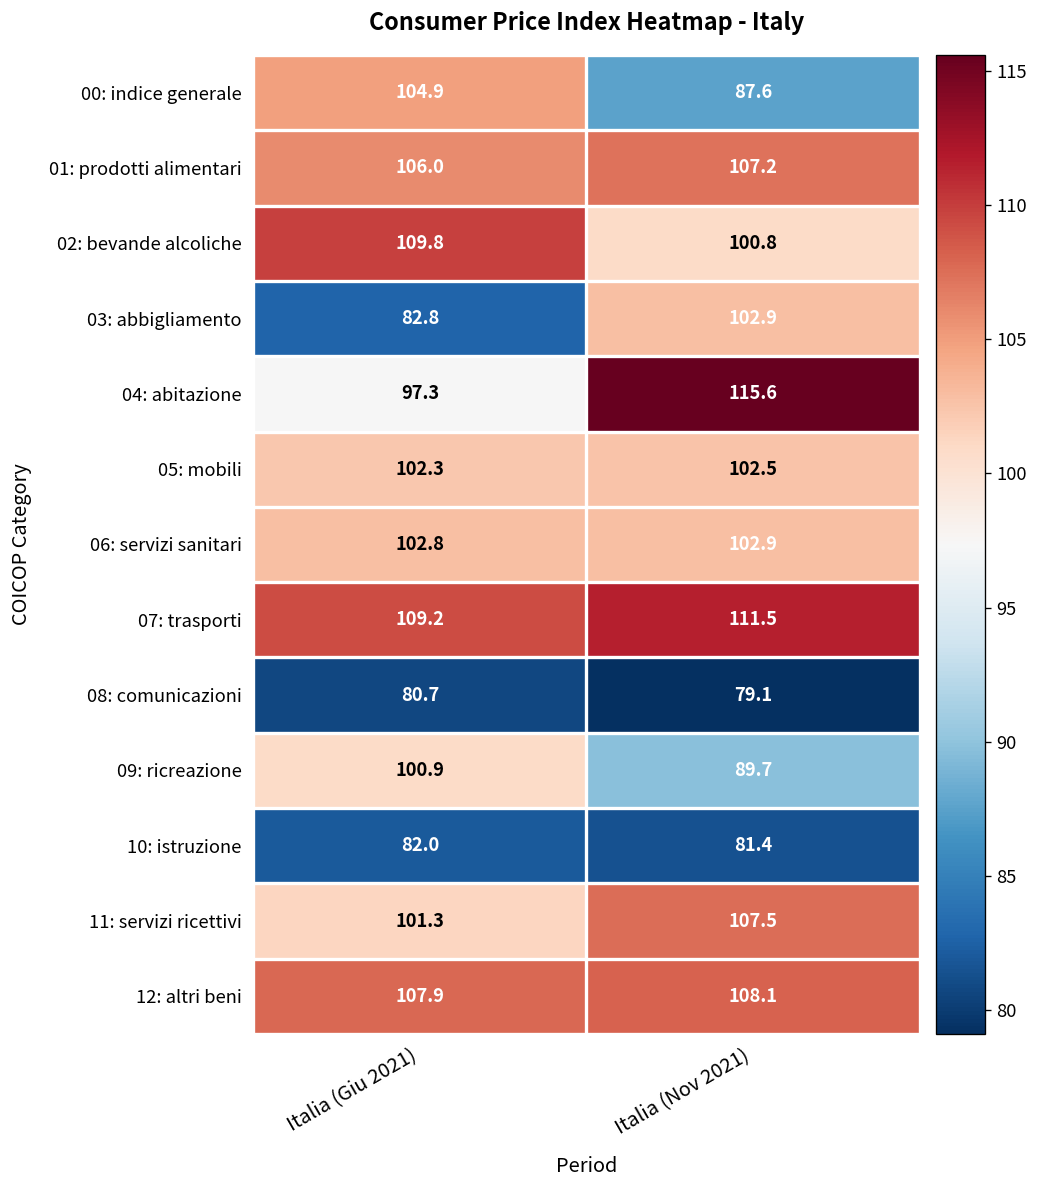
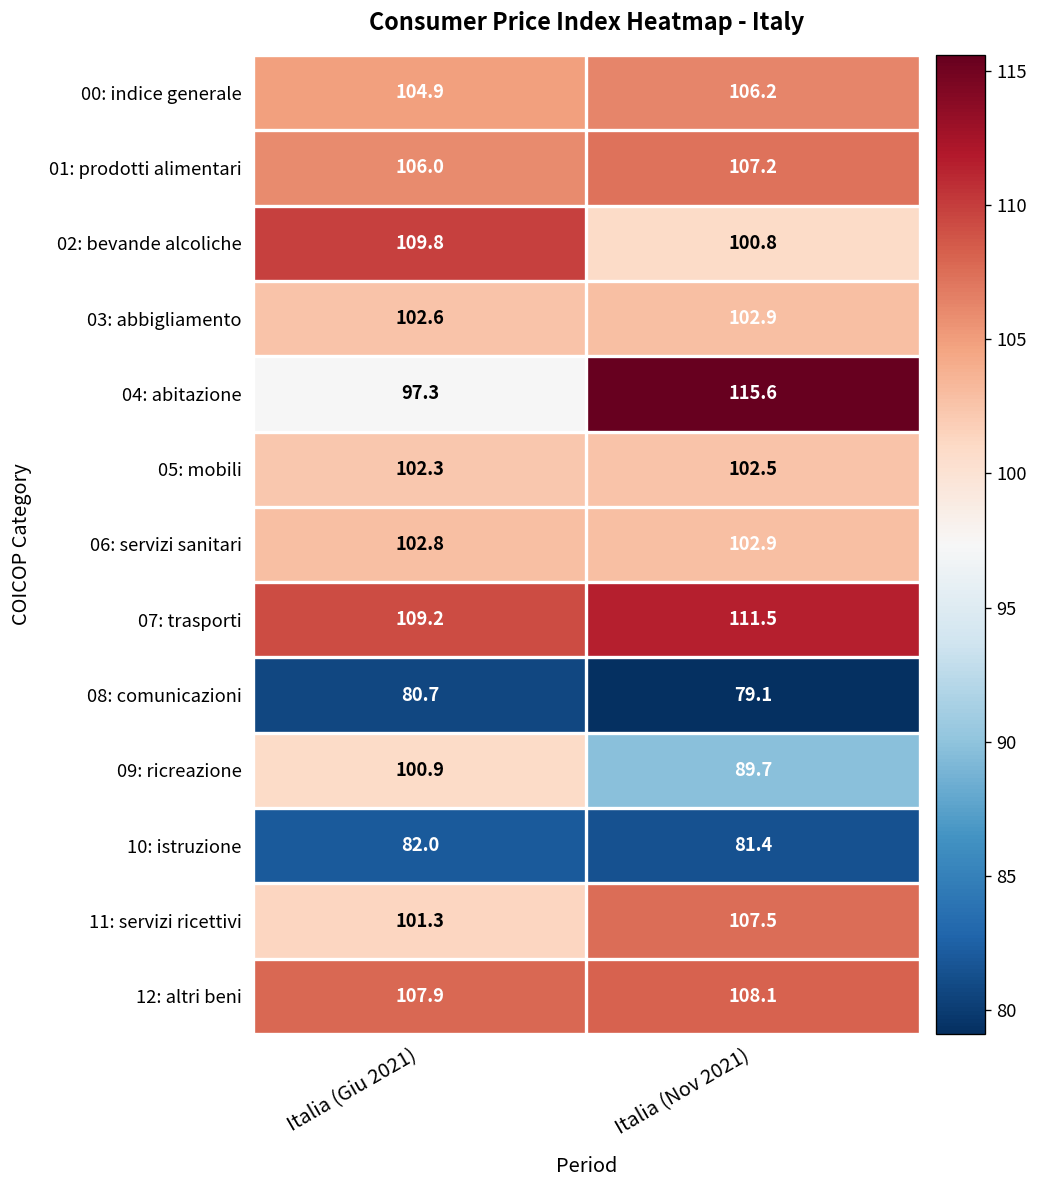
00: indice generale, Italia (Nov 2021): 87.6 -> 106.2
03: abbigliamento, Italia (Giu 2021): 82.8 -> 102.6
